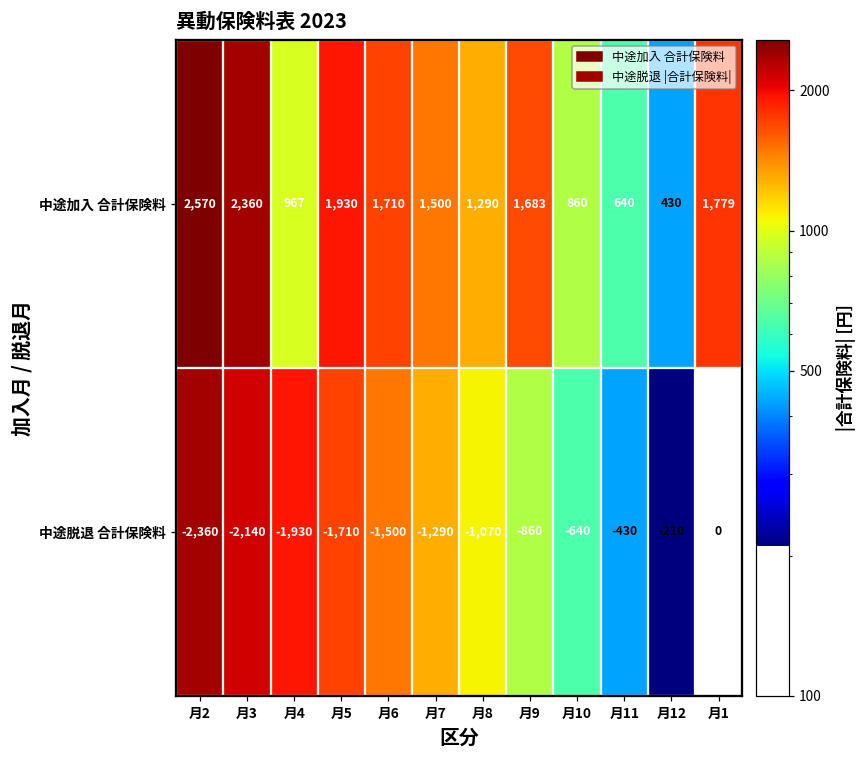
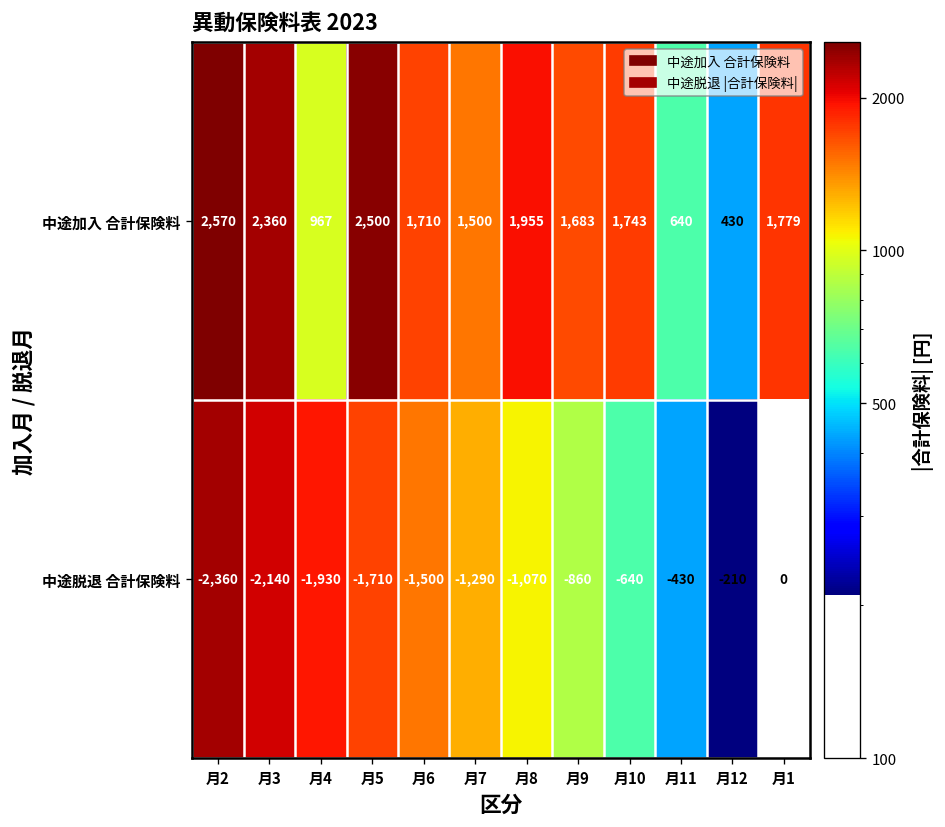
中途加入 合計保険料, 月5: 1,930 -> 2,500
中途加入 合計保険料, 月8: 1,290 -> 1,955
中途加入 合計保険料, 月10: 860 -> 1,743
